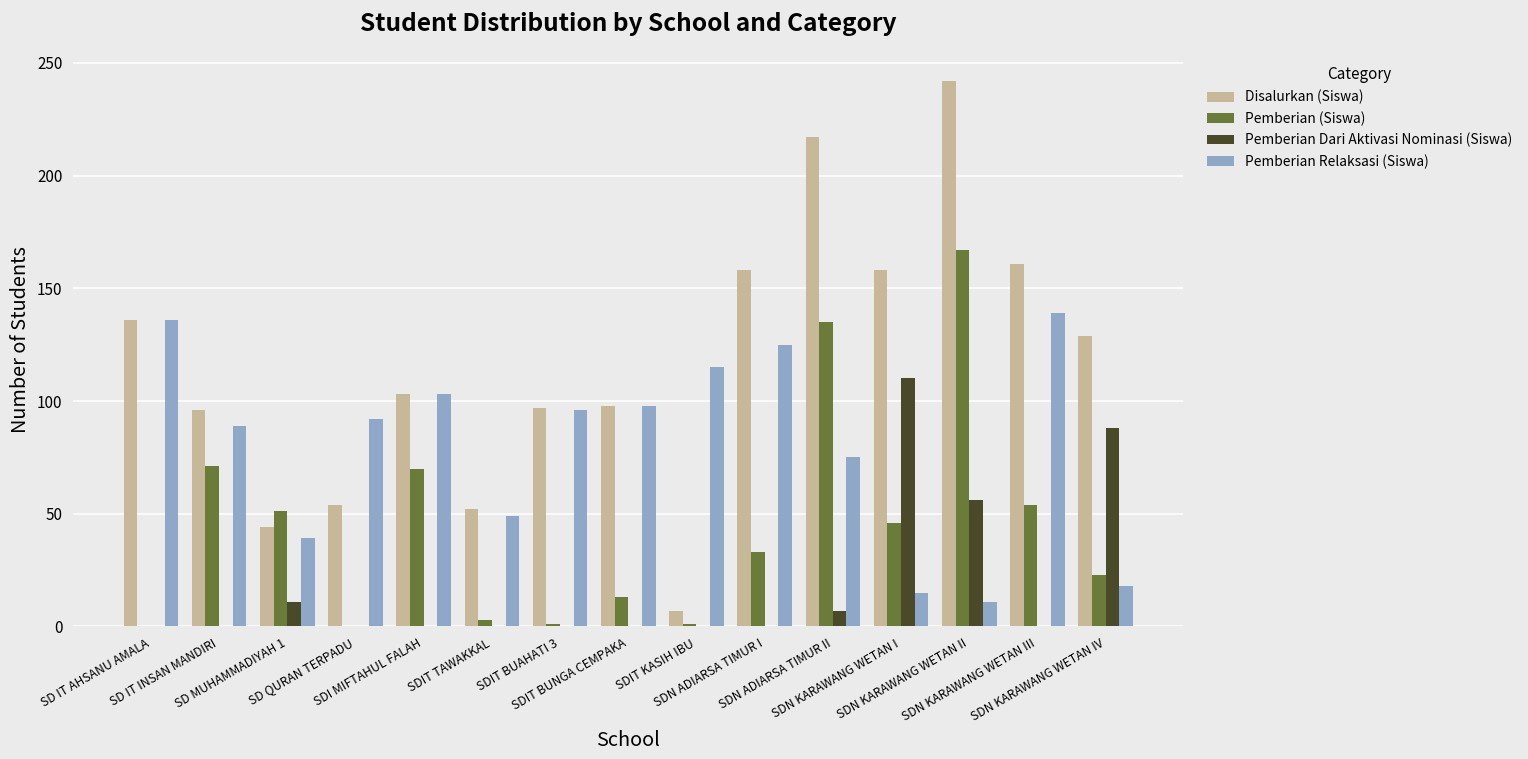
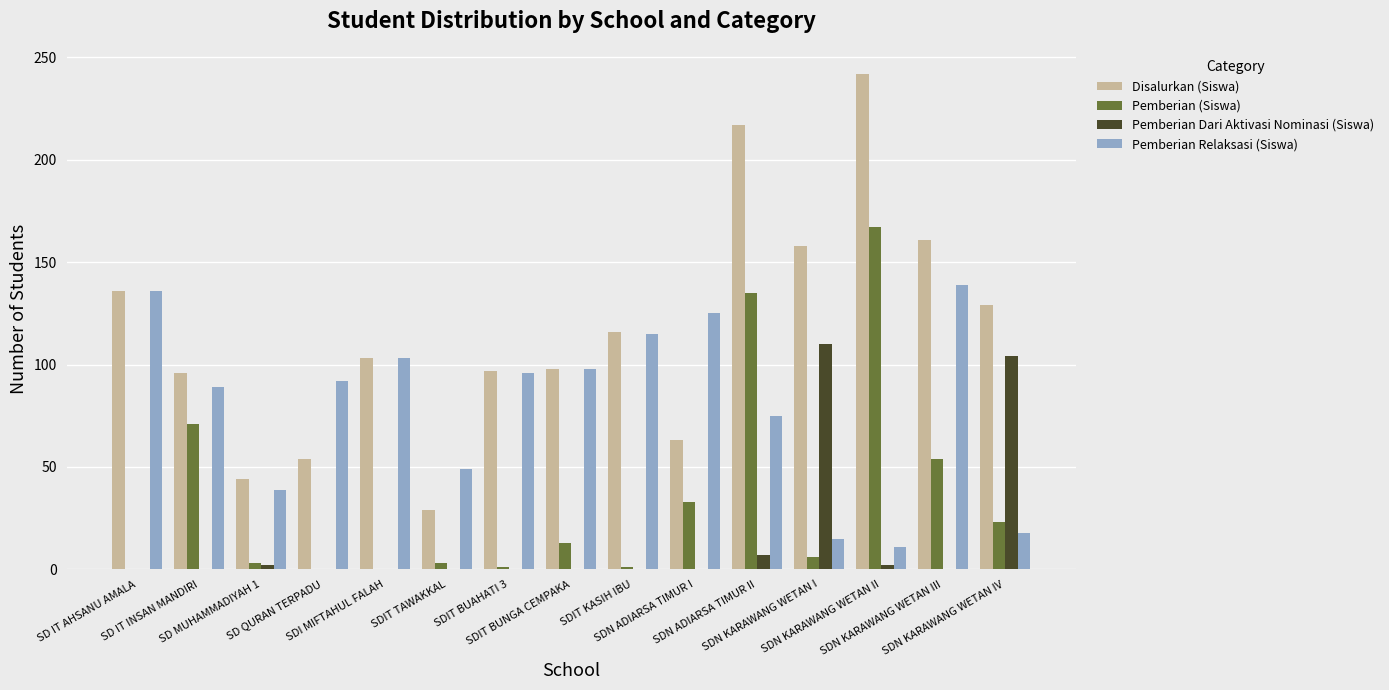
Pemberian (Siswa), SD MUHAMMADIYAH 1: 51 -> 3
Pemberian Dari Aktivasi Nominasi (Siswa), SD MUHAMMADIYAH 1: 11 -> 2
Pemberian (Siswa), SDI MIFTAHUL FALAH: 70 -> 0
Disalurkan (Siswa), SDIT TAWAKKAL: 52 -> 29
Disalurkan (Siswa), SDIT KASIH IBU: 7 -> 116
Disalurkan (Siswa), SDN ADIARSA TIMUR I: 158 -> 63
Pemberian (Siswa), SDN KARAWANG WETAN I: 46 -> 6
Pemberian Dari Aktivasi Nominasi (Siswa), SDN KARAWANG WETAN II: 56 -> 2
Pemberian Dari Aktivasi Nominasi (Siswa), SDN KARAWANG WETAN IV: 88 -> 104
